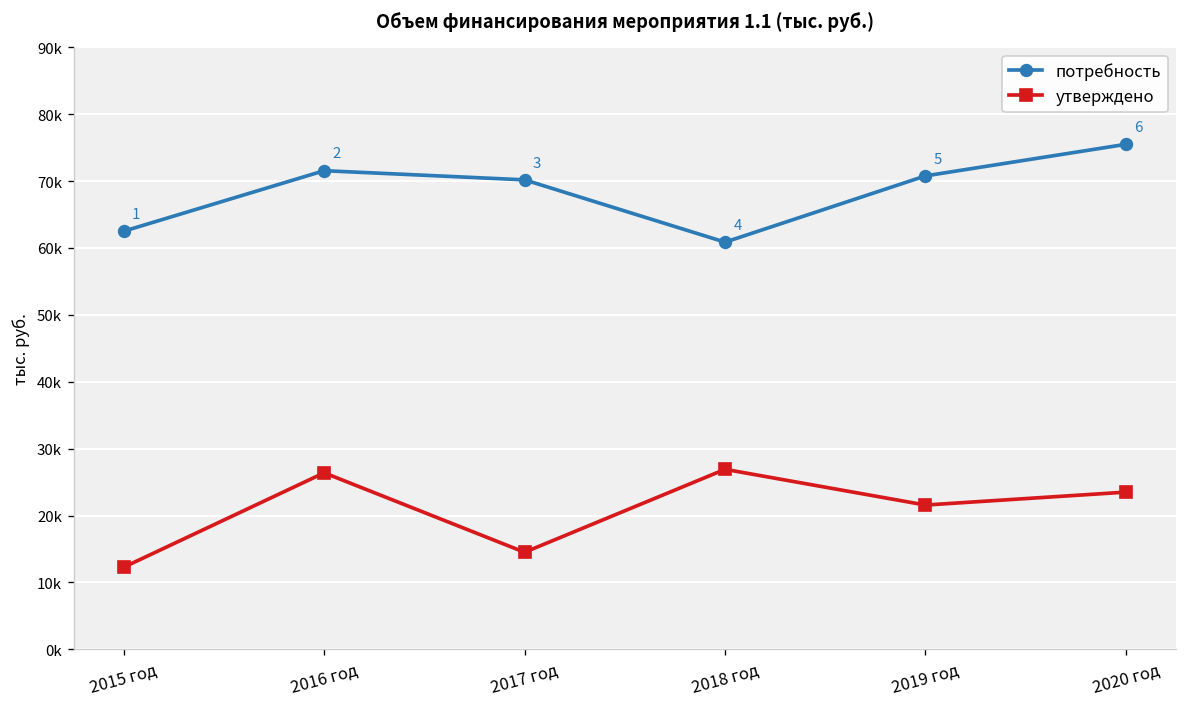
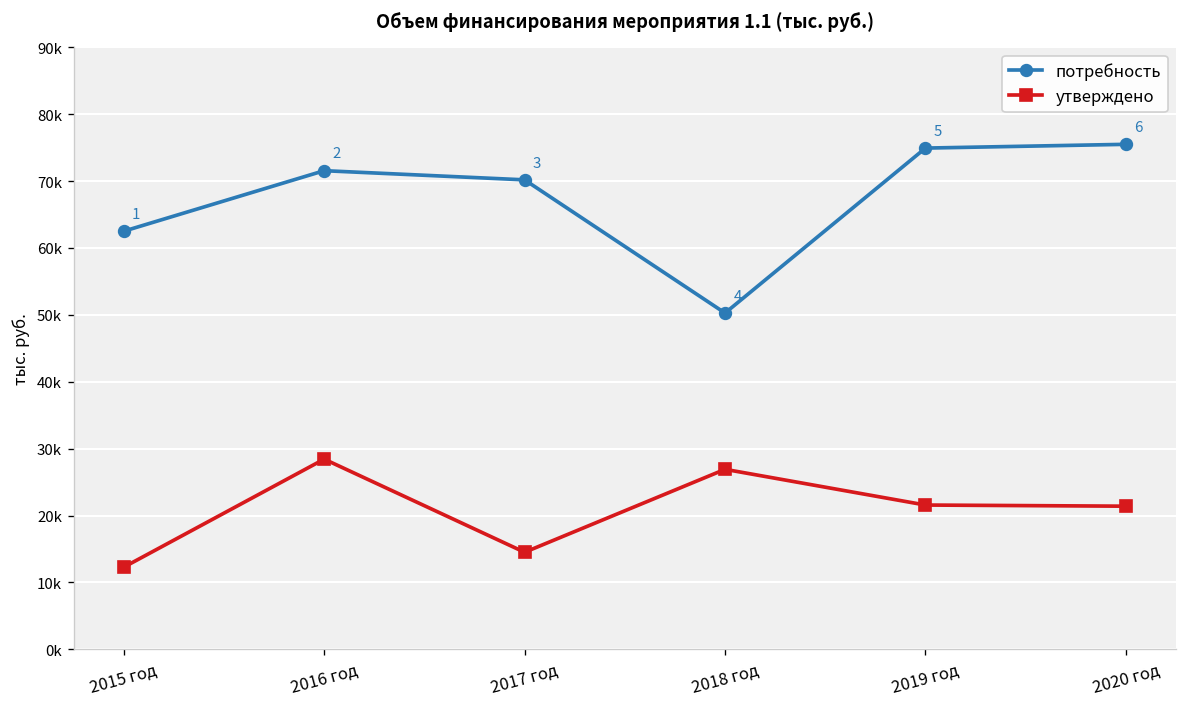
утверждено, 2016 год: 26000 -> 28000
потребность, 2018 год: 61000 -> 50000
потребность, 2019 год: 71000 -> 75000
утверждено, 2020 год: 23000 -> 21000
